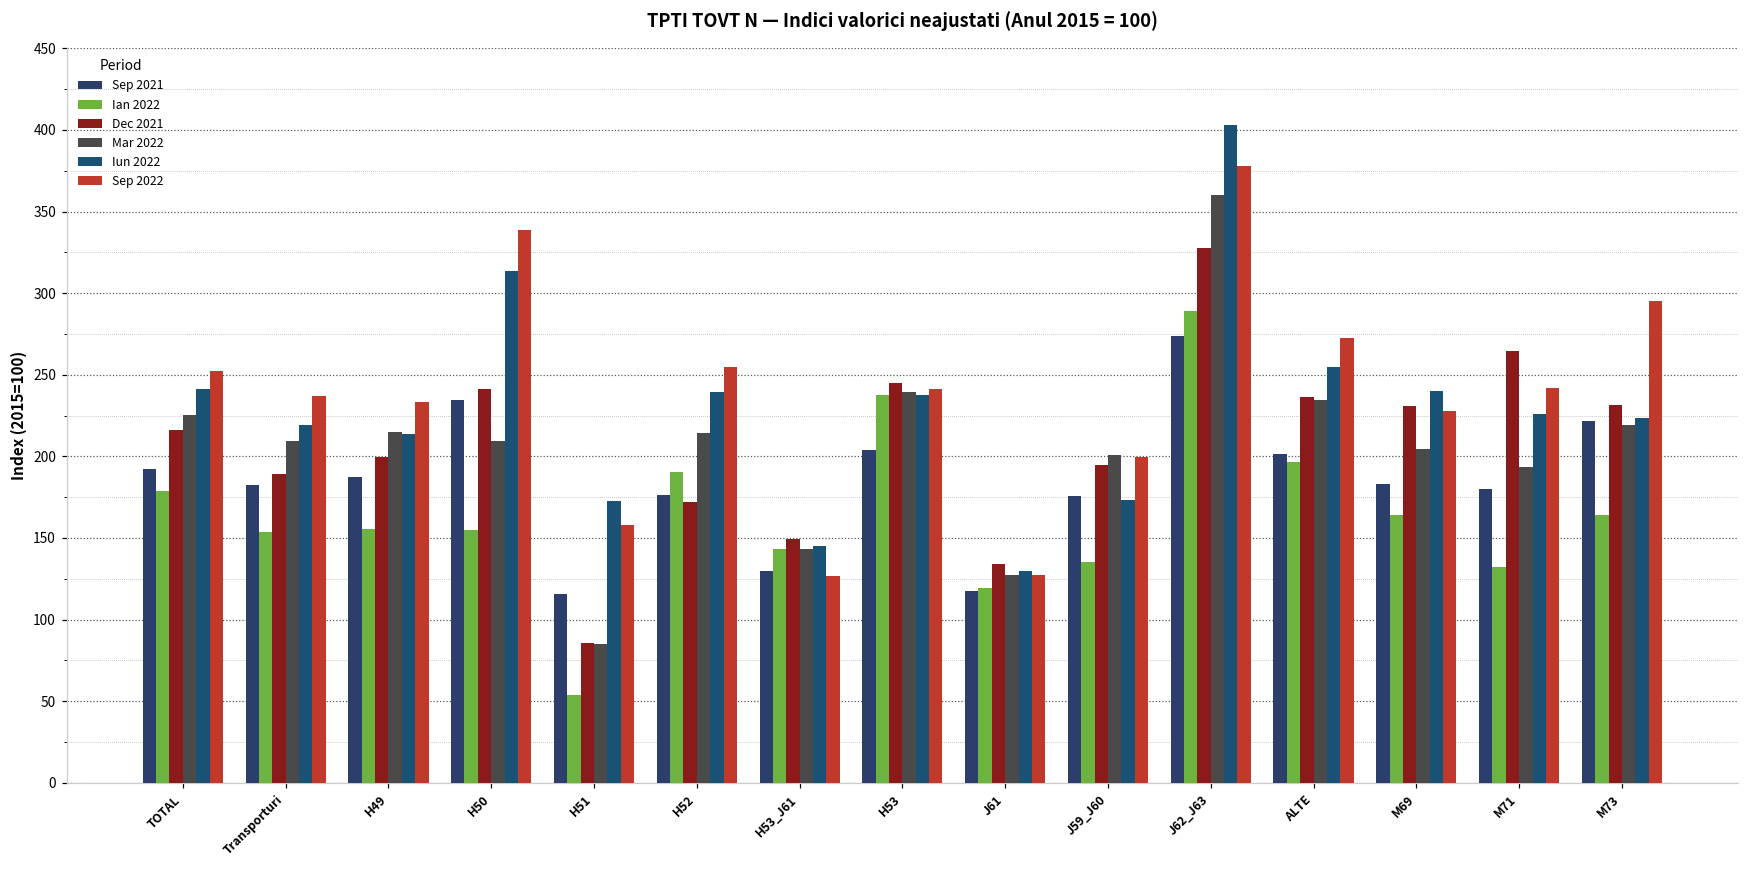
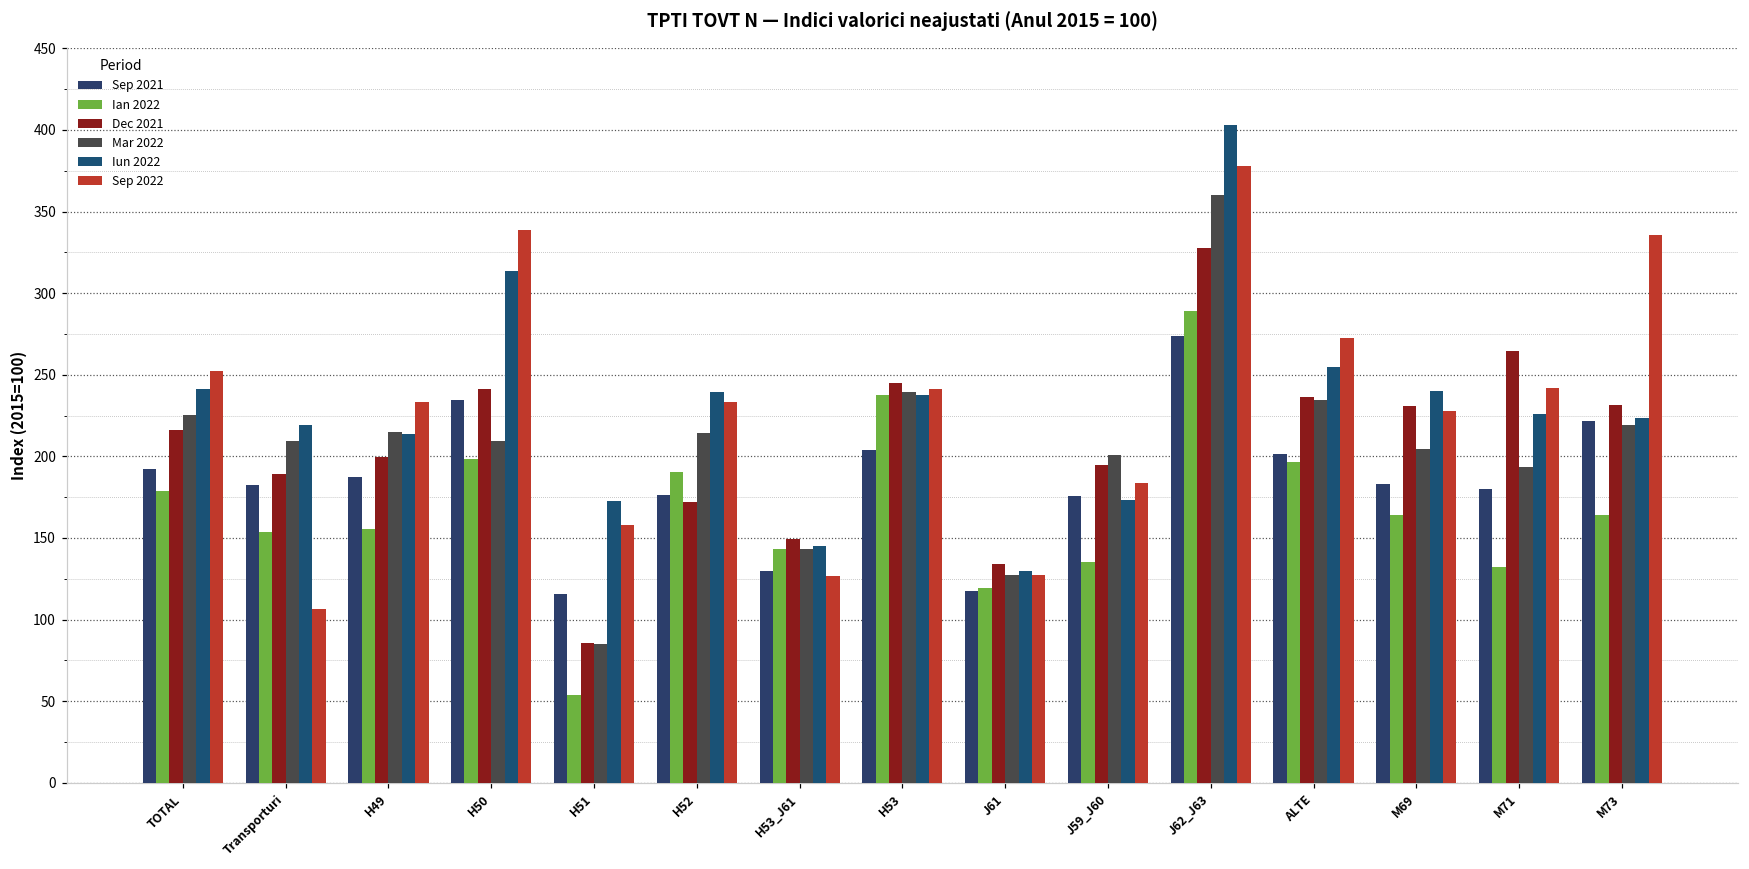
Sep 2022, Transporturi: 237 -> 107
Ian 2022, H50: 155 -> 198
Sep 2022, H52: 255 -> 233
Sep 2022, J59_J60: 200 -> 184
Sep 2022, M73: 295 -> 336
